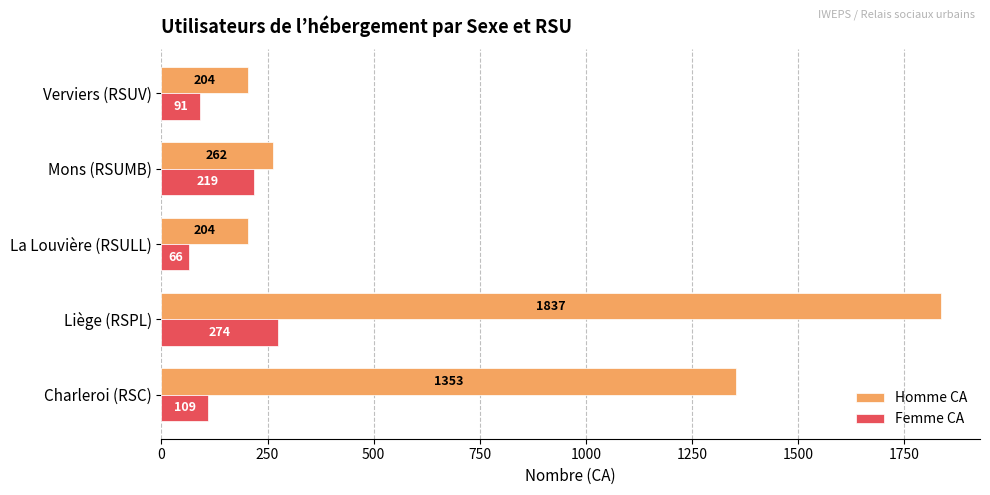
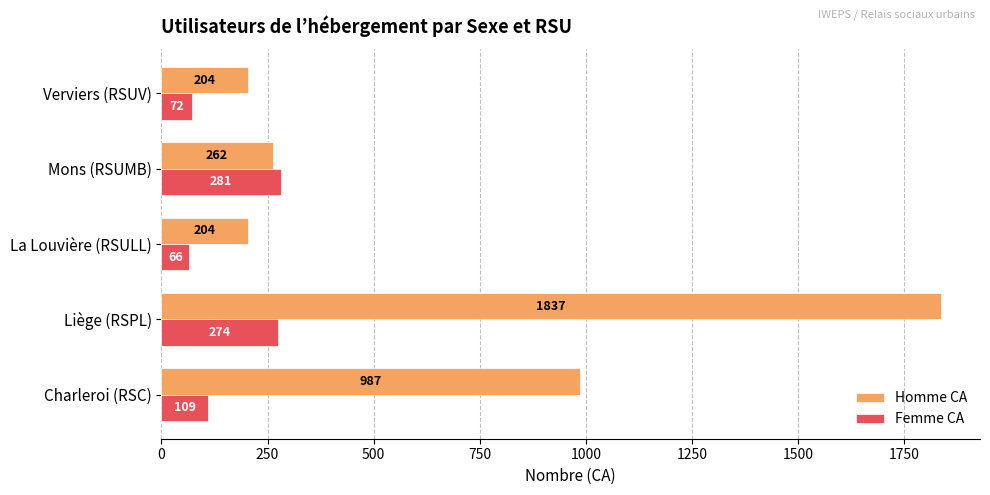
Femme CA, Verviers (RSUV): 91 -> 72
Femme CA, Mons (RSUMB): 219 -> 281
Homme CA, Charleroi (RSC): 1353 -> 987
